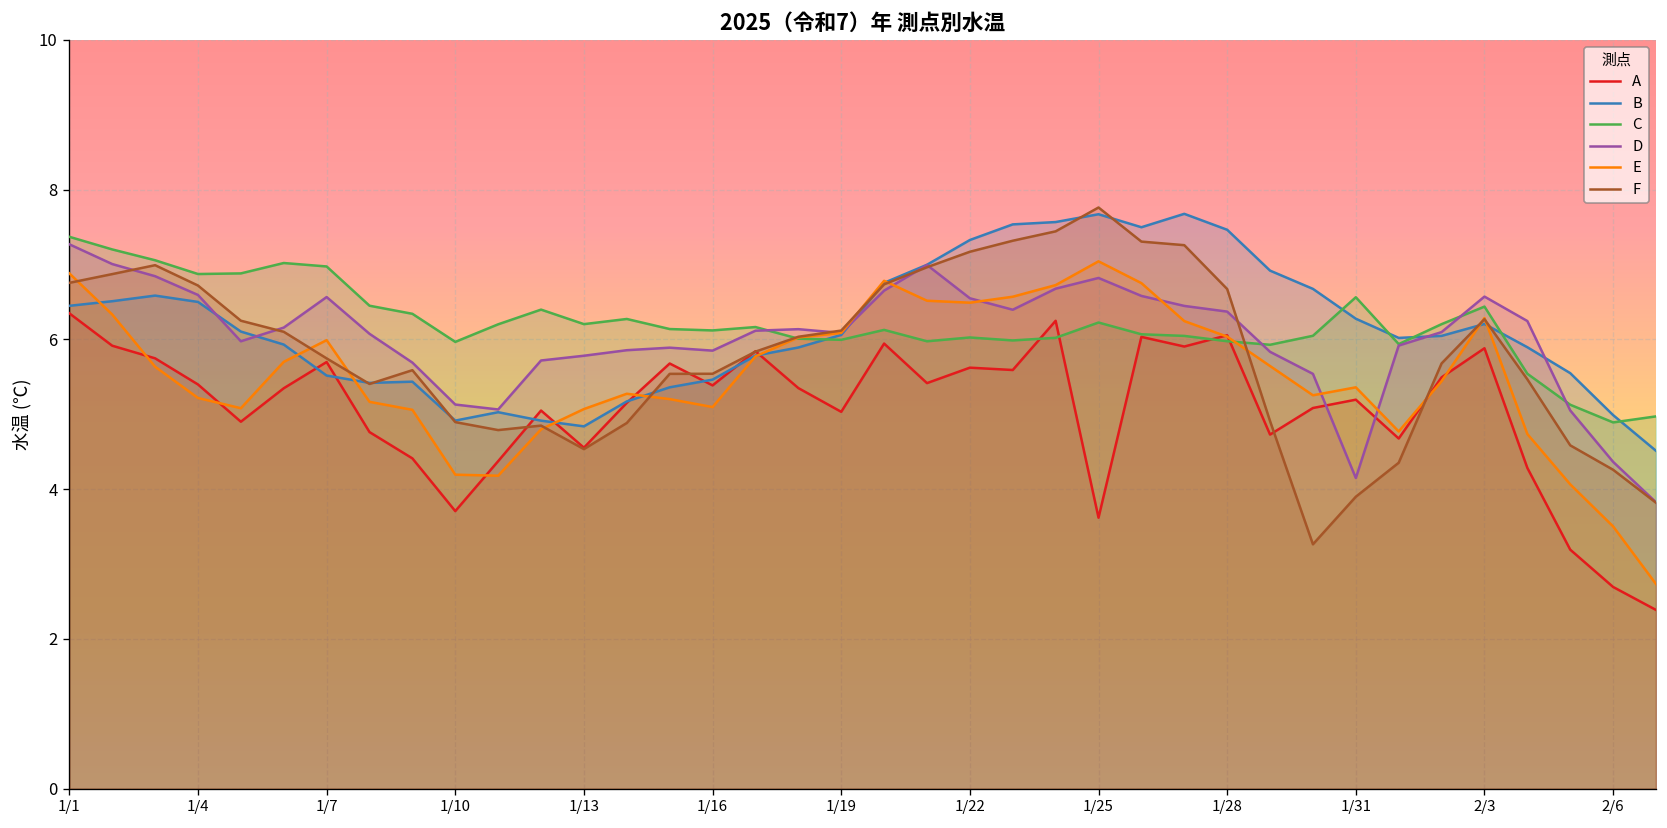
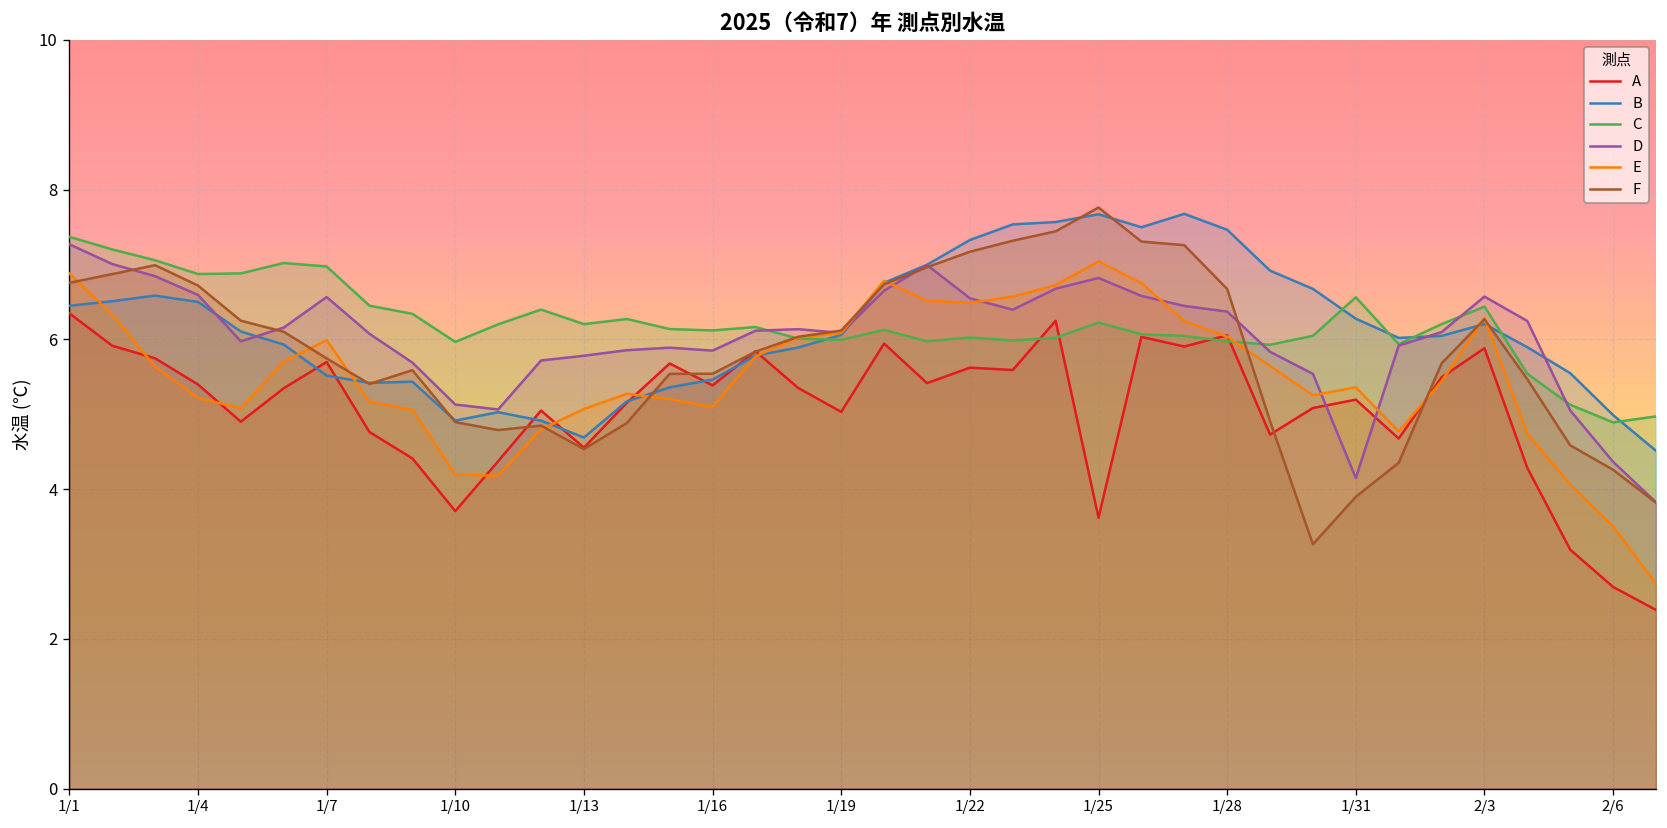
B, 1/13: 4.8 -> 4.7
